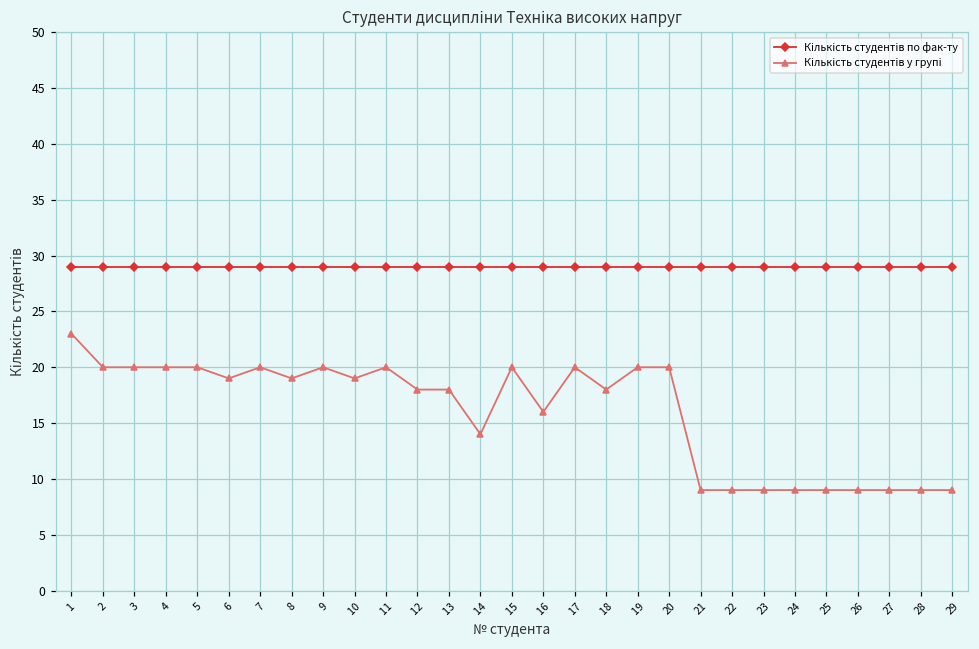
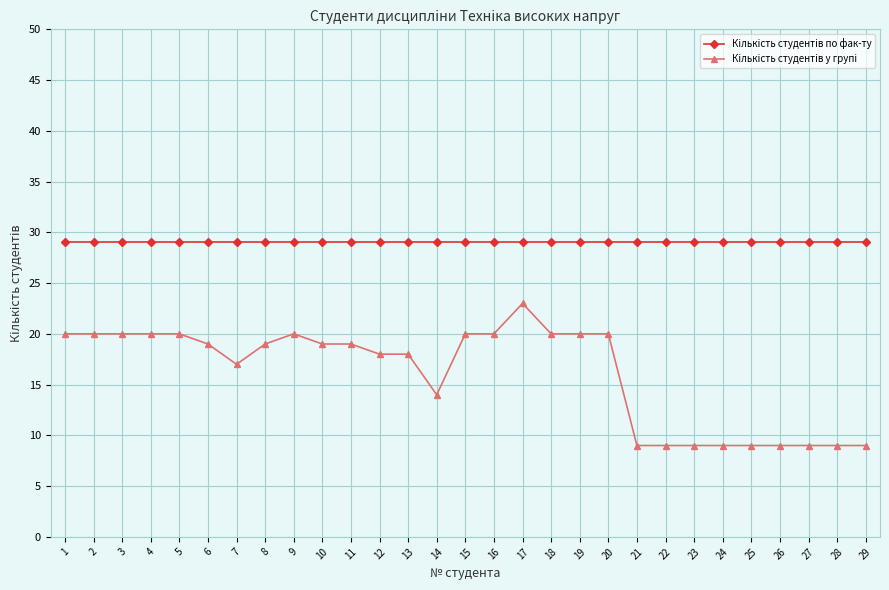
Кількість студентів у групі, 1: 23 -> 20
Кількість студентів у групі, 7: 20 -> 17
Кількість студентів у групі, 11: 20 -> 19
Кількість студентів у групі, 16: 16 -> 20
Кількість студентів у групі, 17: 20 -> 23
Кількість студентів у групі, 18: 18 -> 20
